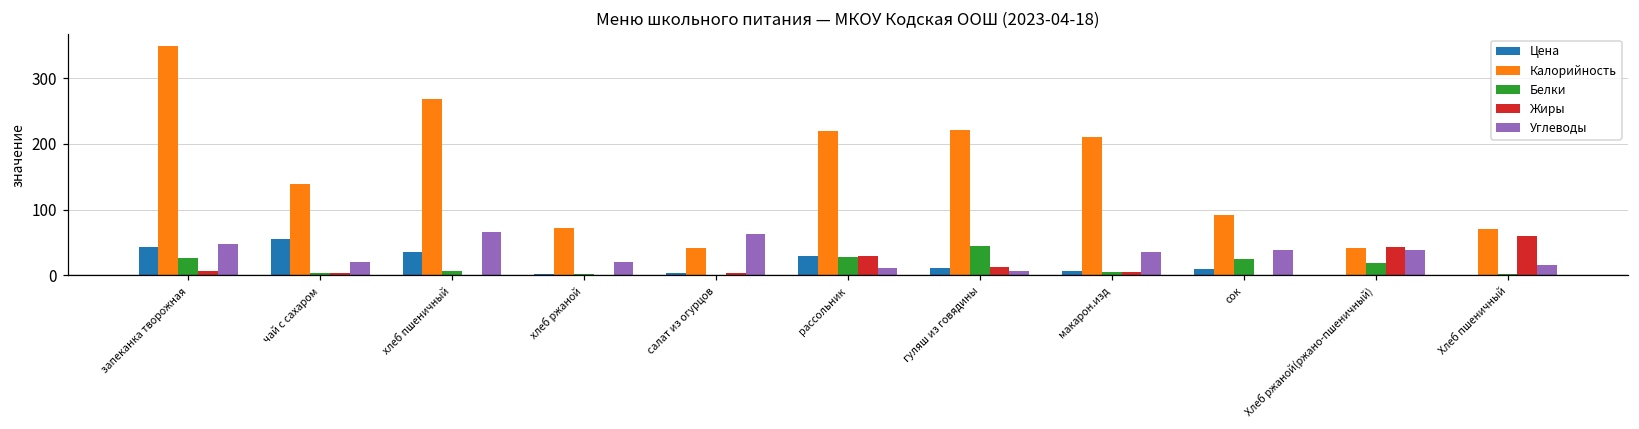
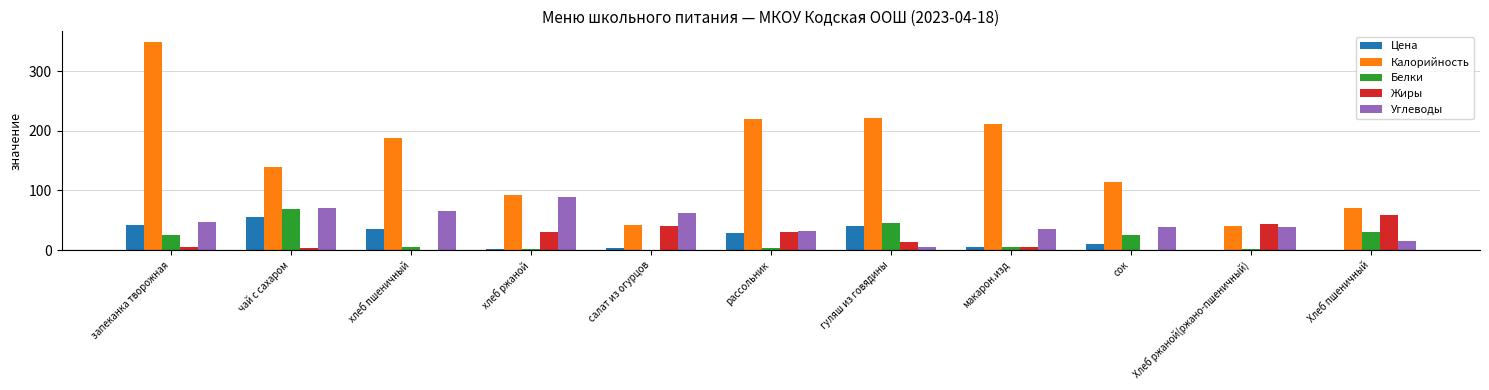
Белки, чай с сахаром: 0 -> 70
Углеводы, чай с сахаром: 20 -> 70
Калорийность, хлеб пшеничный: 270 -> 190
Калорийность, хлеб ржаной: 70 -> 90
Жиры, хлеб ржаной: 0 -> 30
Углеводы, хлеб ржаной: 20 -> 90
Жиры, салат из огурцов: 0 -> 40
Белки, рассольник: 30 -> 0
Углеводы, рассольник: 10 -> 30
Цена, гуляш из говядины: 10 -> 40
Калорийность, сок: 90 -> 110
Белки, Хлеб ржаной(ржано-пшеничный): 20 -> 0
Белки, Хлеб пшеничный: 0 -> 30
